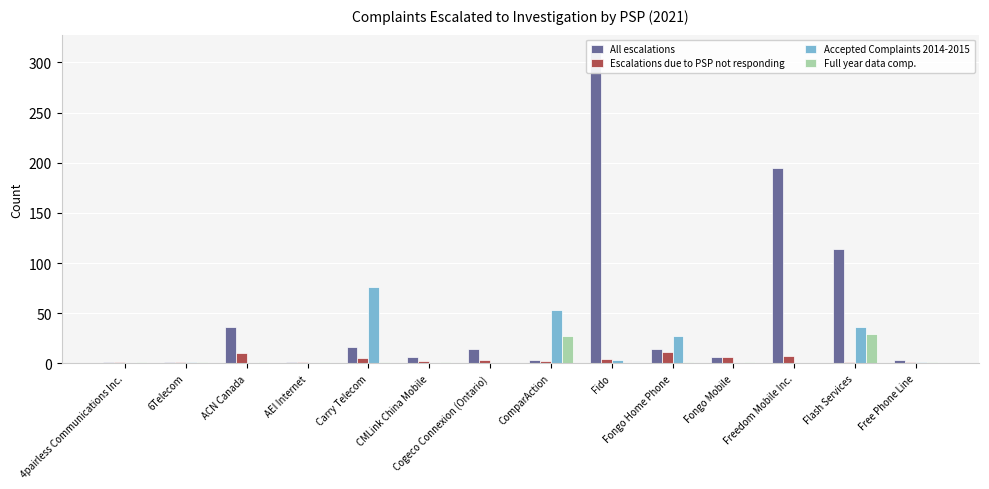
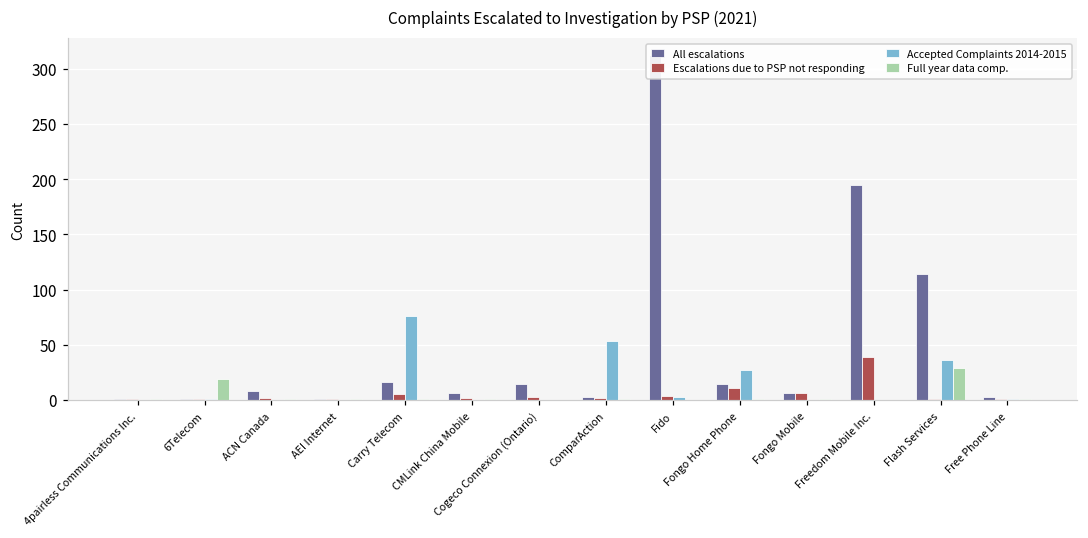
Full year data comp., 6Telecom: 1 -> 19
All escalations, ACN Canada: 36 -> 8
Escalations due to PSP not responding, ACN Canada: 10 -> 2
Full year data comp., ComparAction: 27 -> 1
Escalations due to PSP not responding, Freedom Mobile Inc.: 7 -> 39
